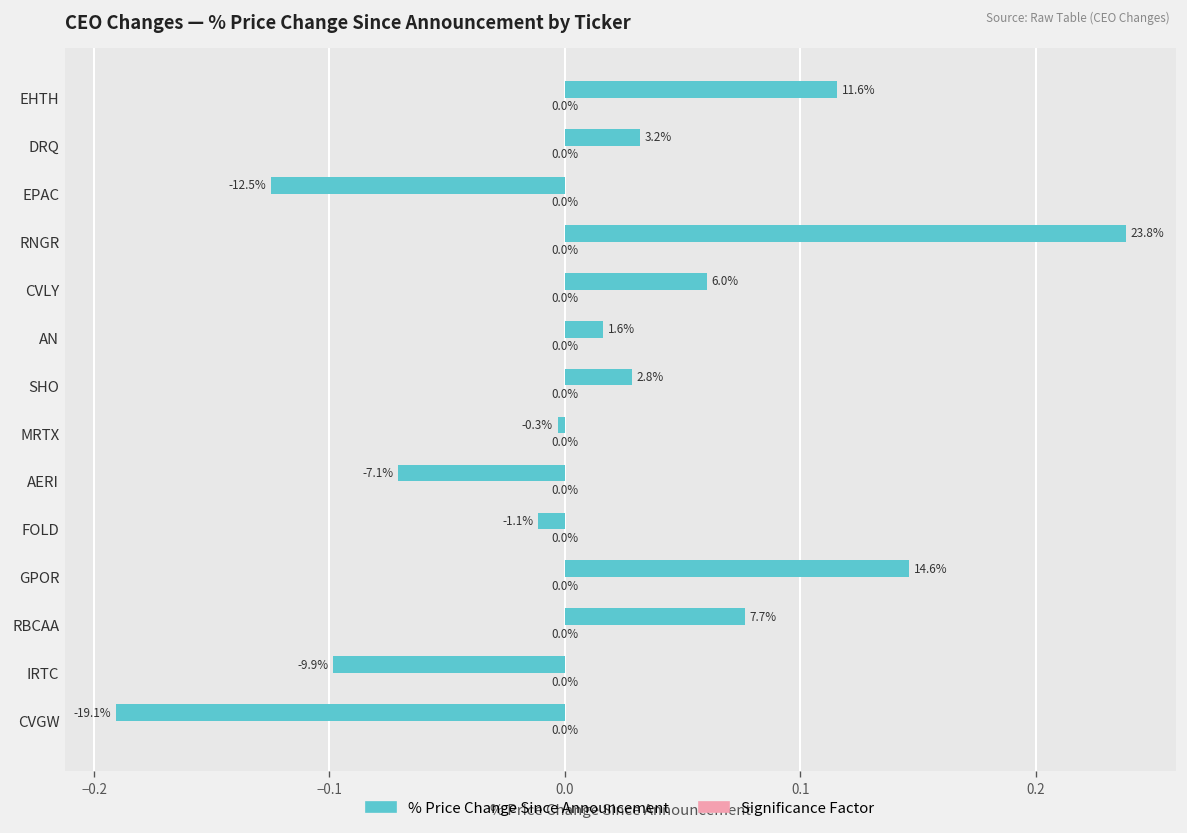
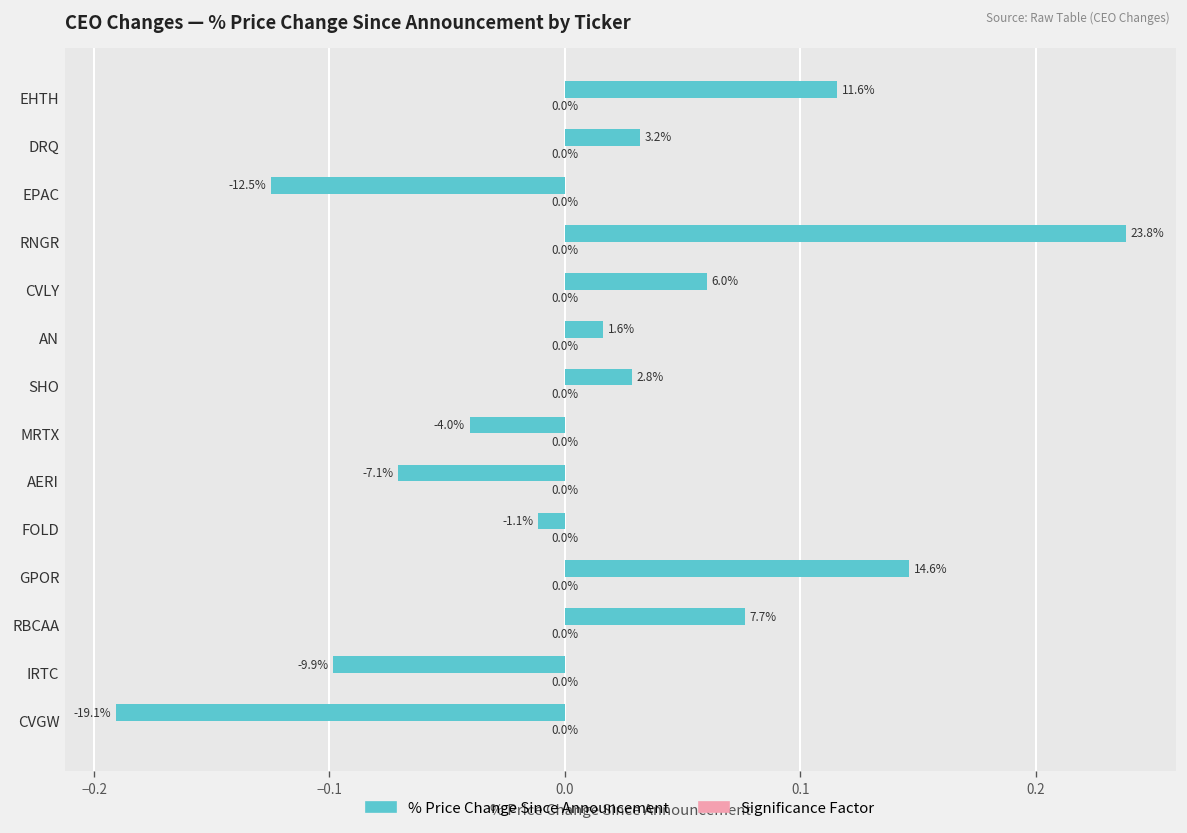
% Price Change Since Announcement, MRTX: -0.3% -> -4.0%
